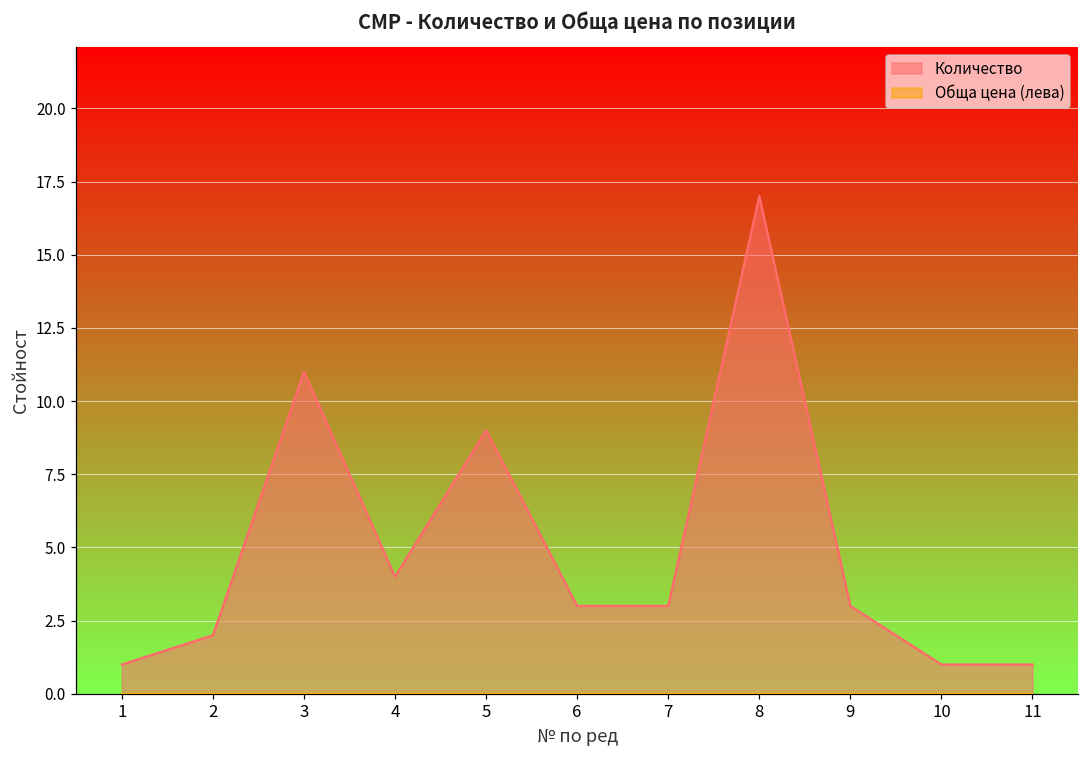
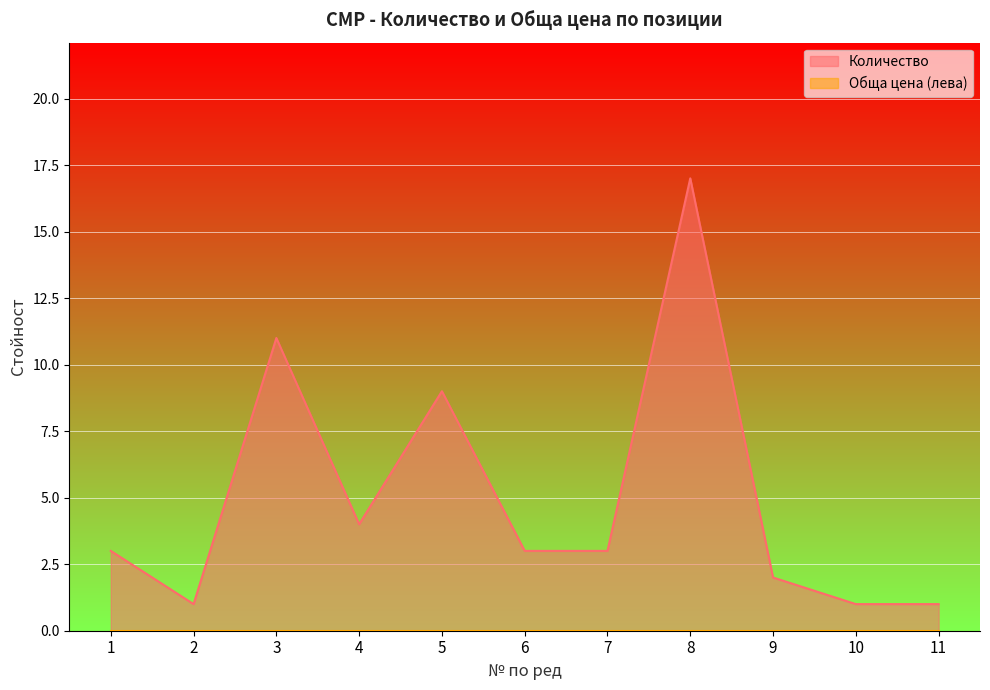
Количество, 1: 1 -> 3
Количество, 2: 2 -> 1
Количество, 9: 3 -> 2
